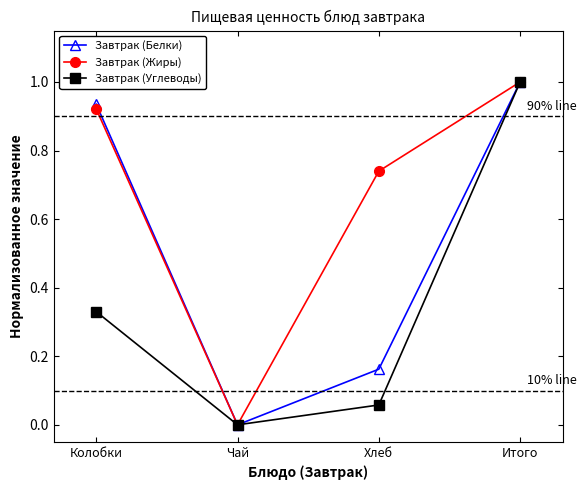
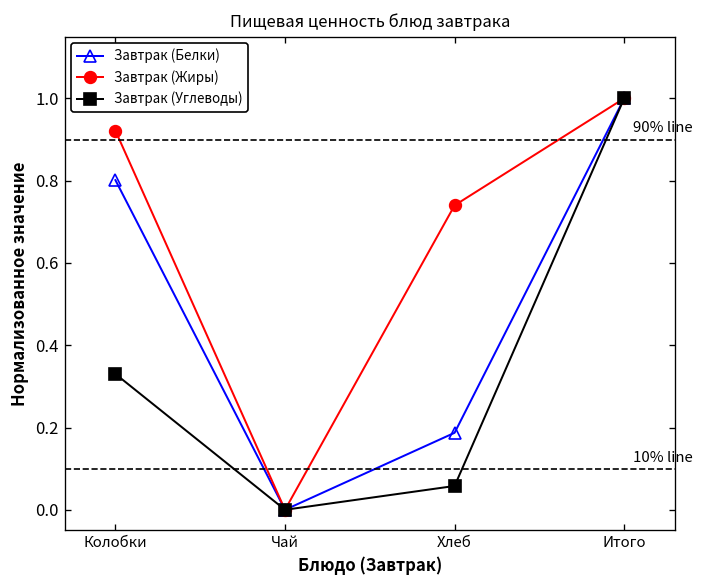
Завтрак (Белки), Колобки: 0.94 -> 0.80
Завтрак (Белки), Хлеб: 0.16 -> 0.19
